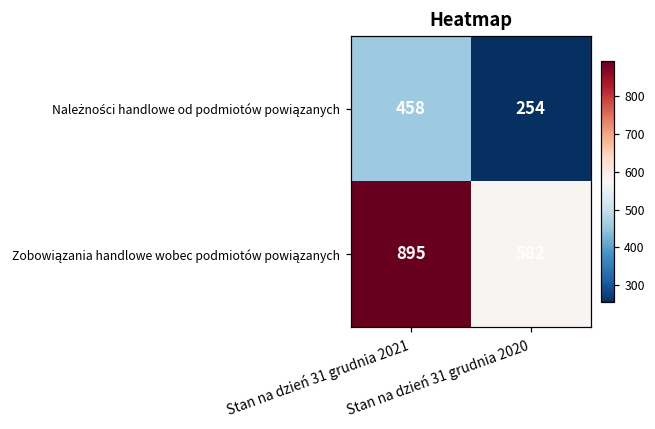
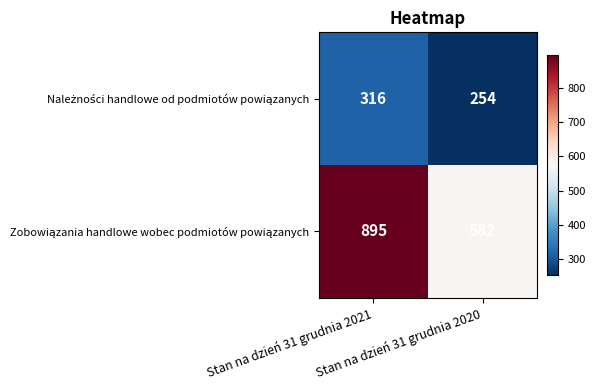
Należności handlowe od podmiotów powiązanych, Stan na dzień 31 grudnia 2021: 458 -> 316
